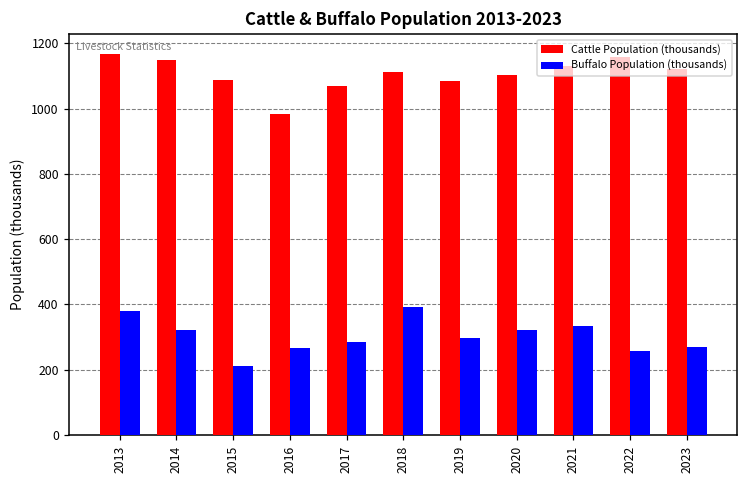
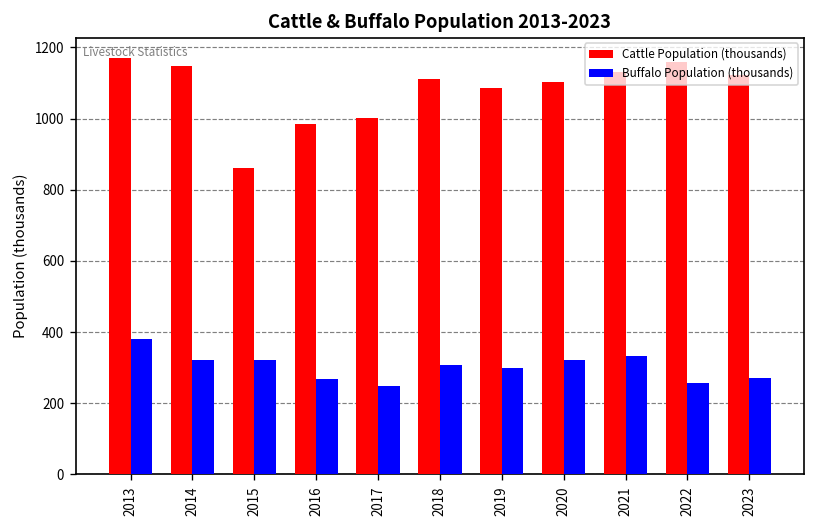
Cattle Population (thousands), 2015: 1090 -> 860
Buffalo Population (thousands), 2015: 210 -> 320
Cattle Population (thousands), 2017: 1070 -> 1000
Buffalo Population (thousands), 2017: 280 -> 250
Buffalo Population (thousands), 2018: 390 -> 310
